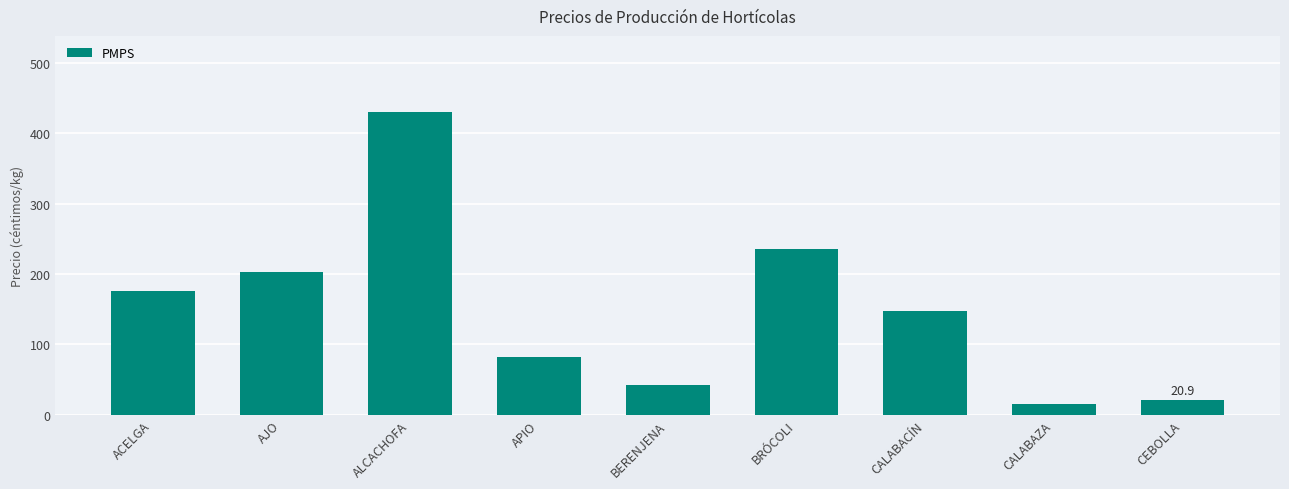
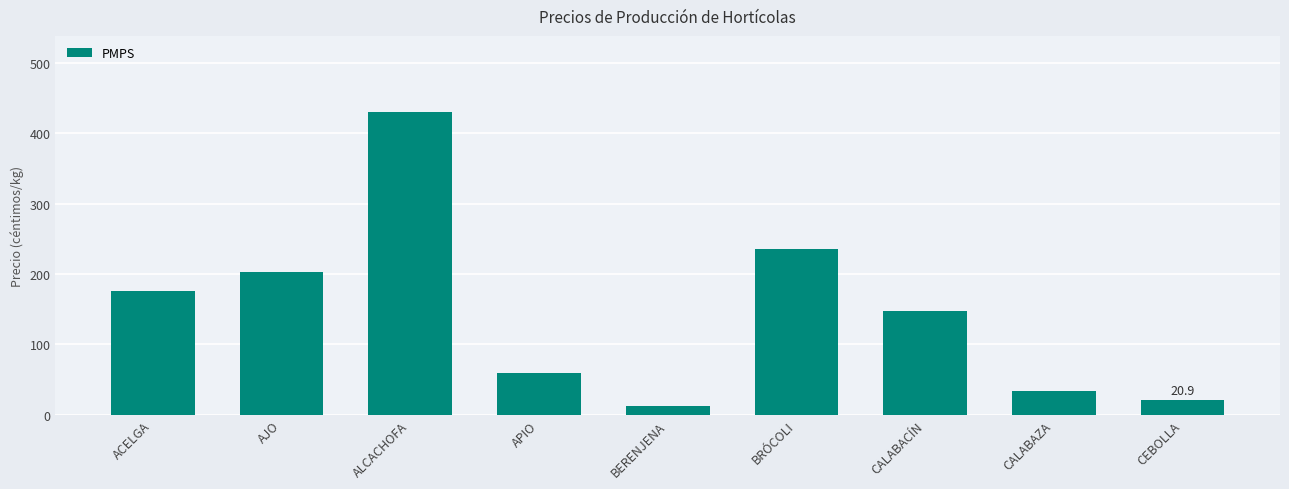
APIO: 80 -> 60
BERENJENA: 40 -> 10
CALABAZA: 20 -> 30
